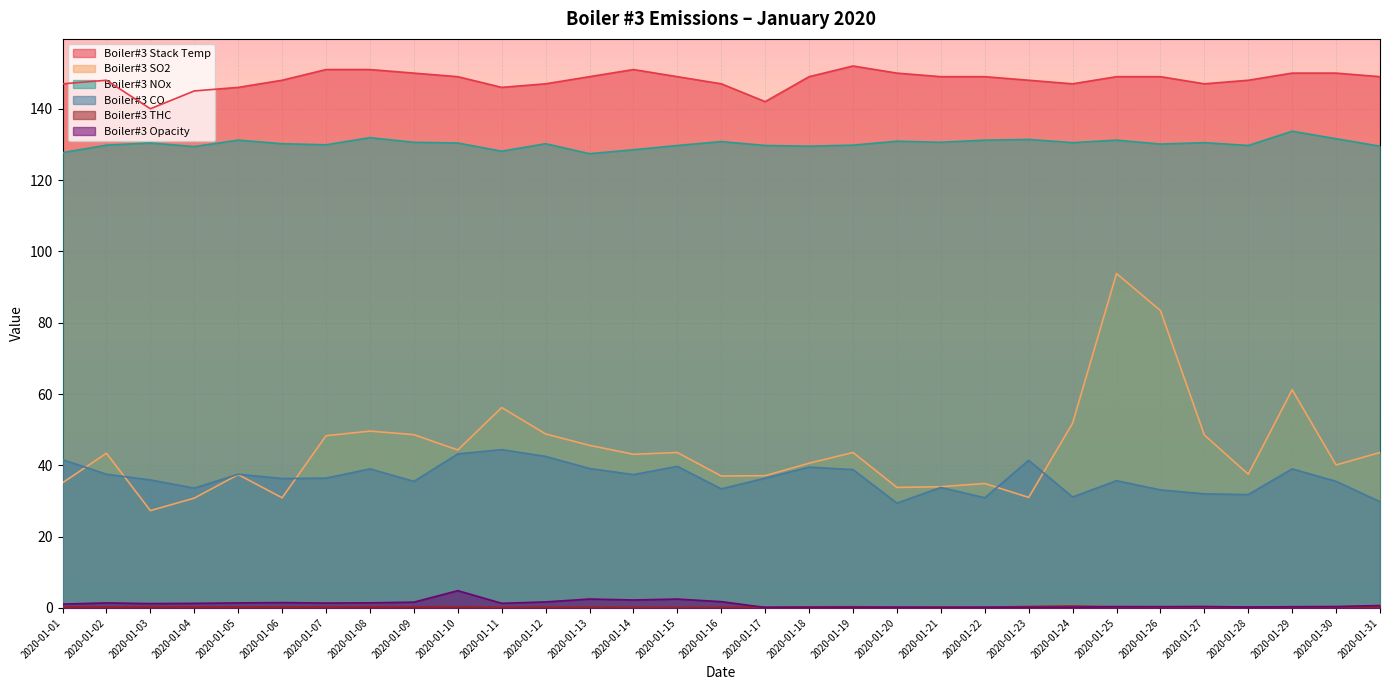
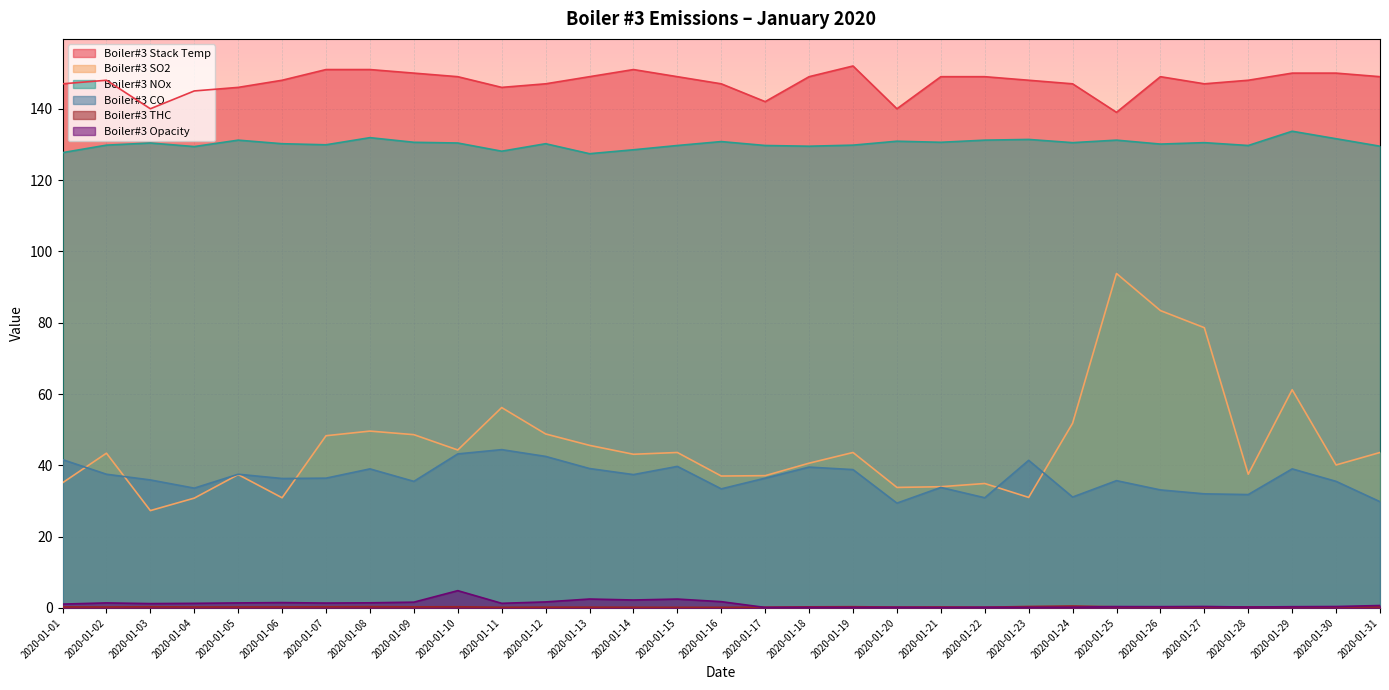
Boiler#3 Stack Temp, 2020-01-20: 150 -> 140
Boiler#3 Stack Temp, 2020-01-25: 149 -> 139
Boiler#3 SO2, 2020-01-27: 49 -> 79
